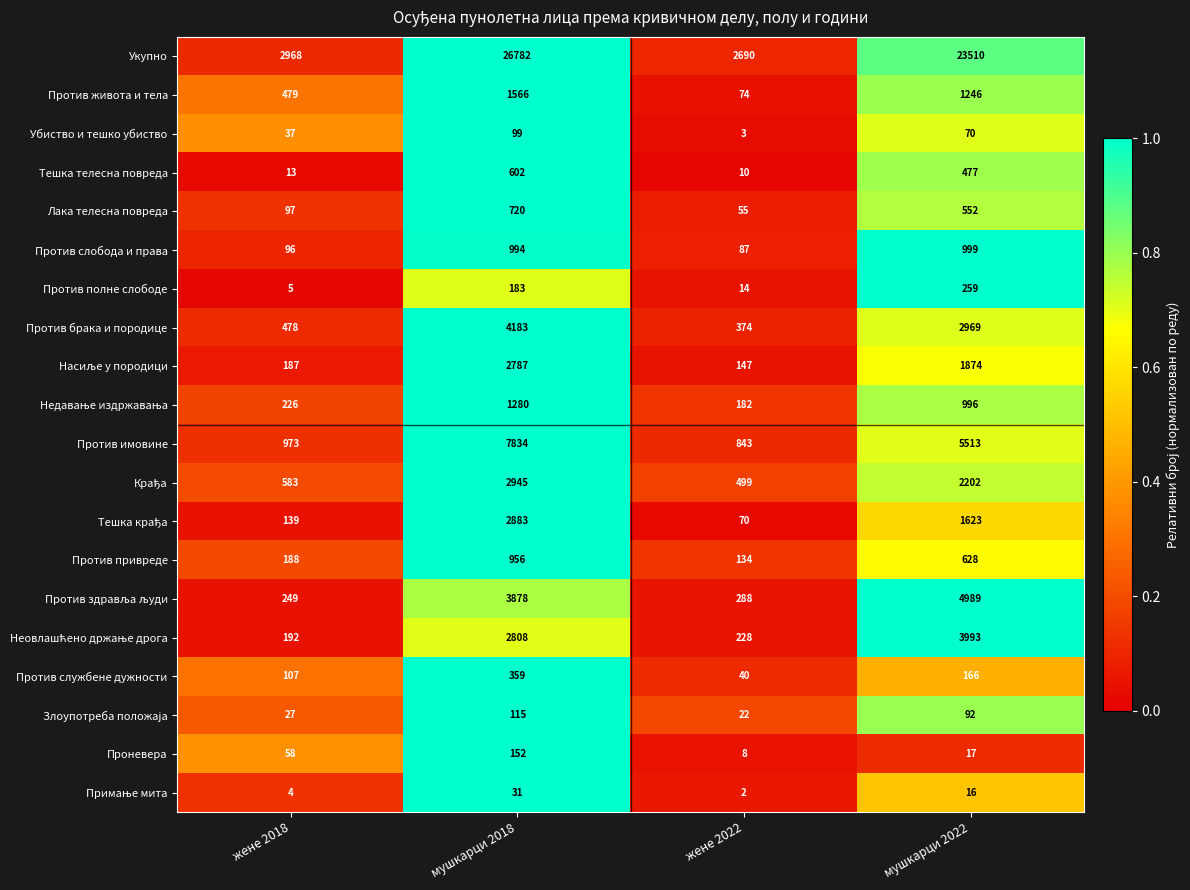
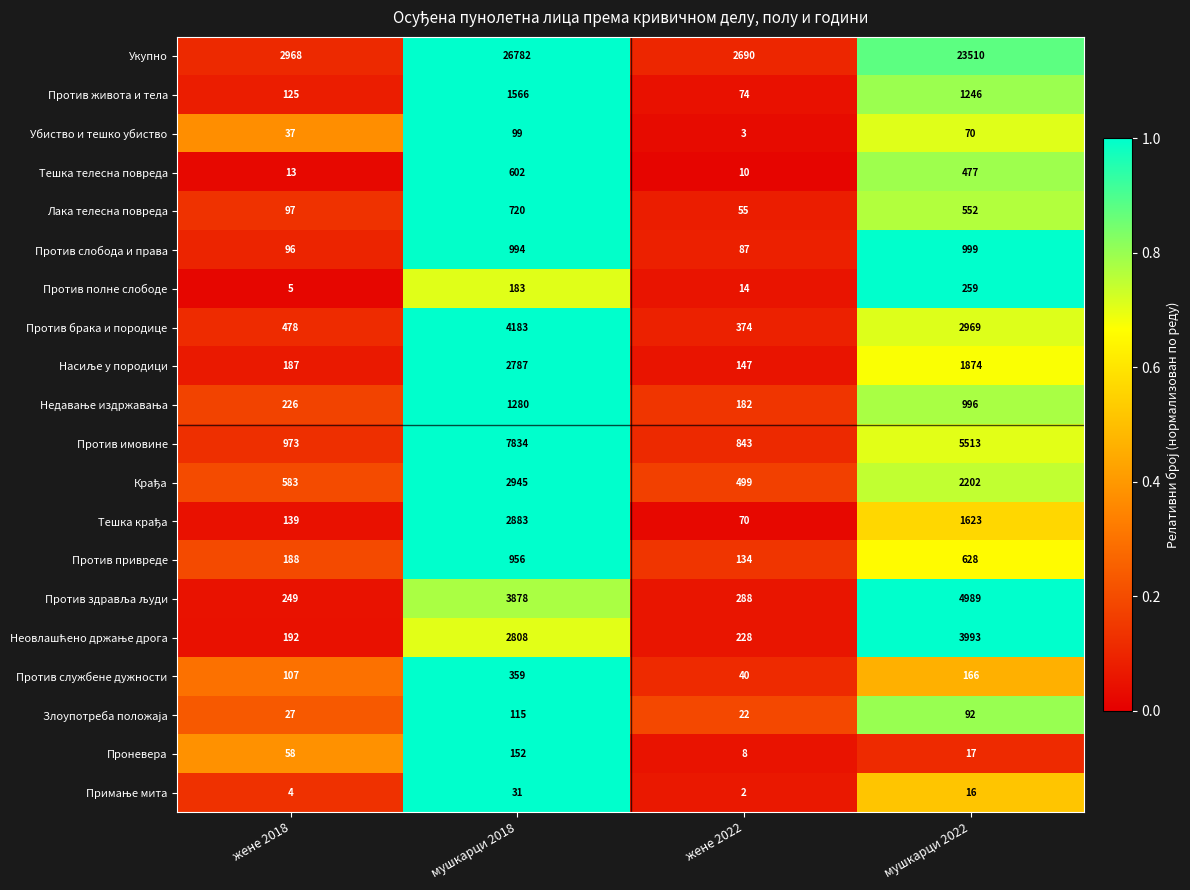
Против живота и тела, жене 2018: 479 -> 125
